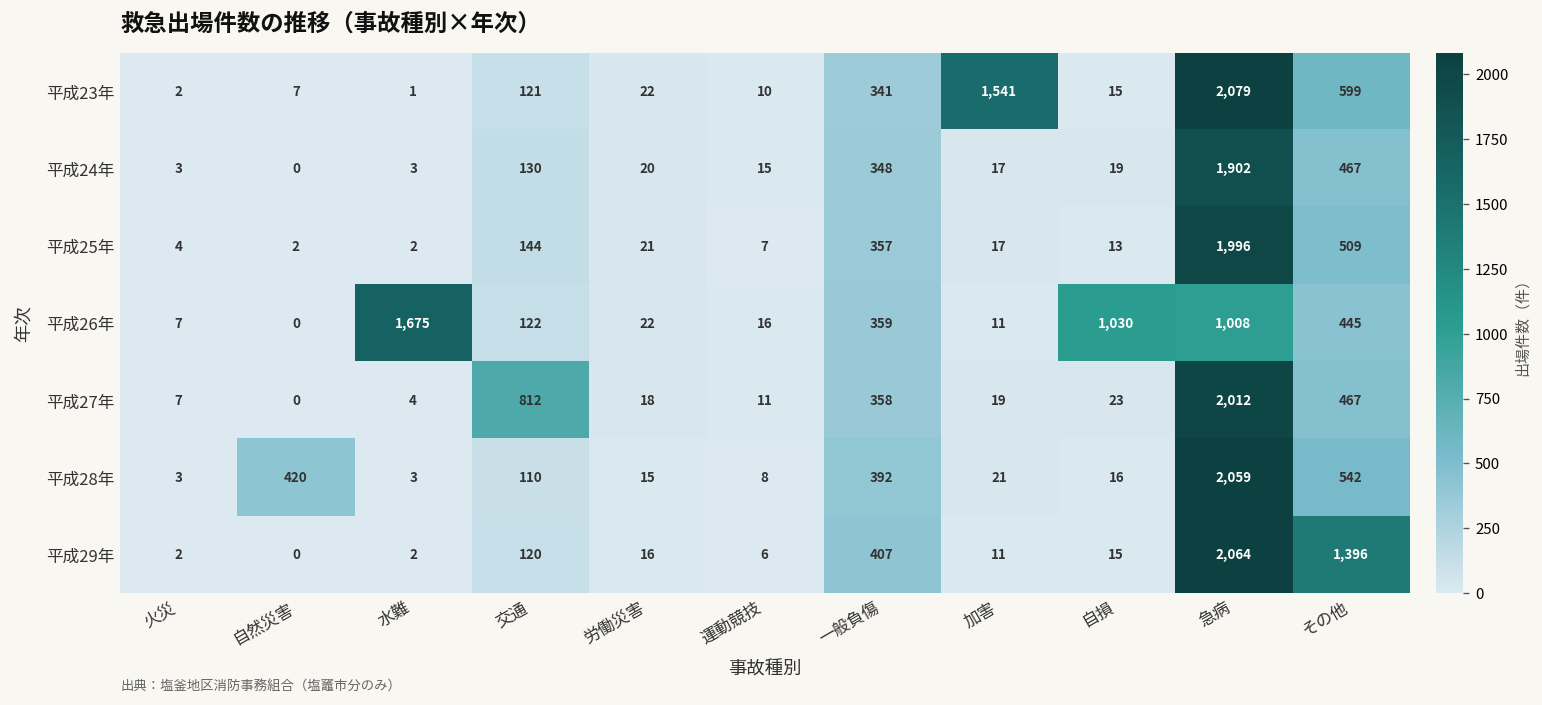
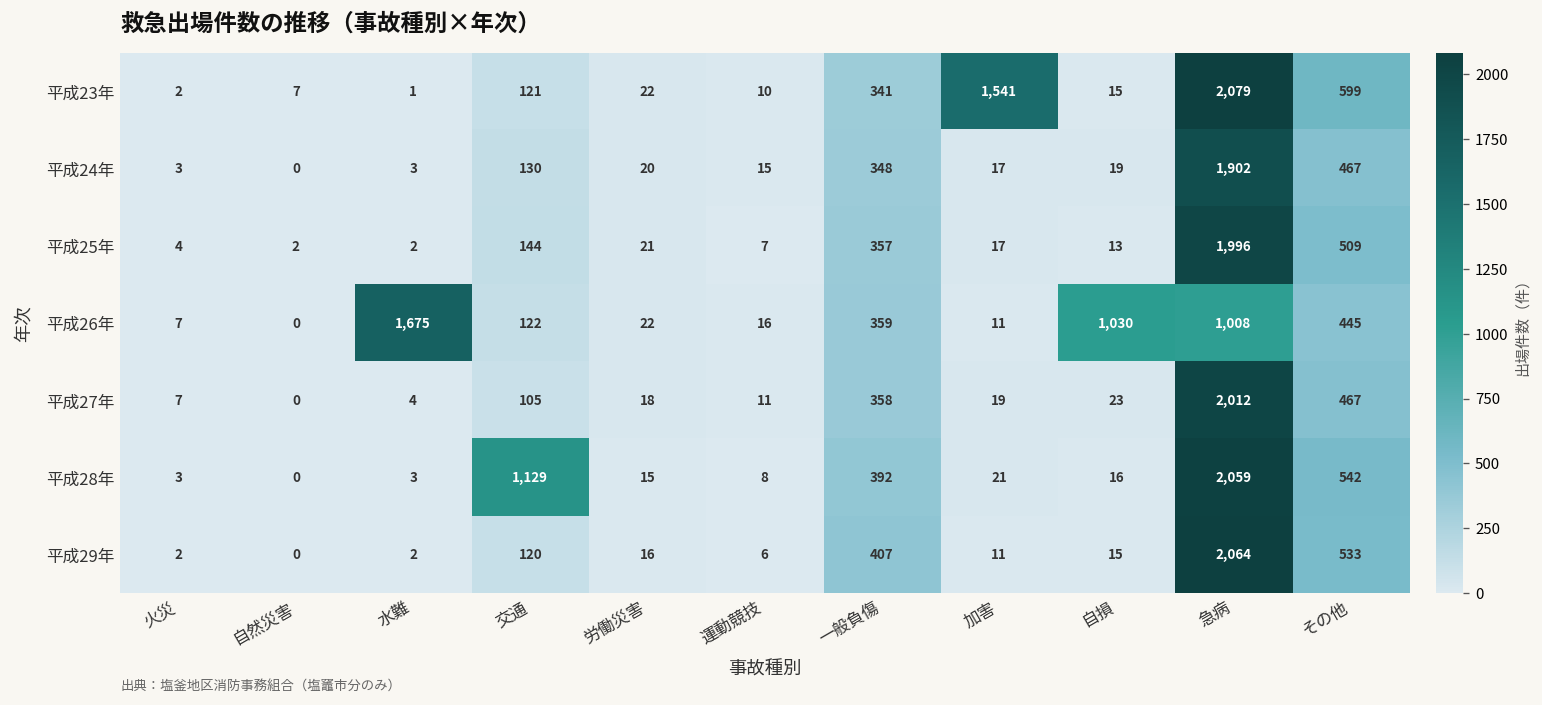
平成27年, 交通: 812 -> 105
平成28年, 自然災害: 420 -> 0
平成28年, 交通: 110 -> 1,129
平成29年, その他: 1,396 -> 533
